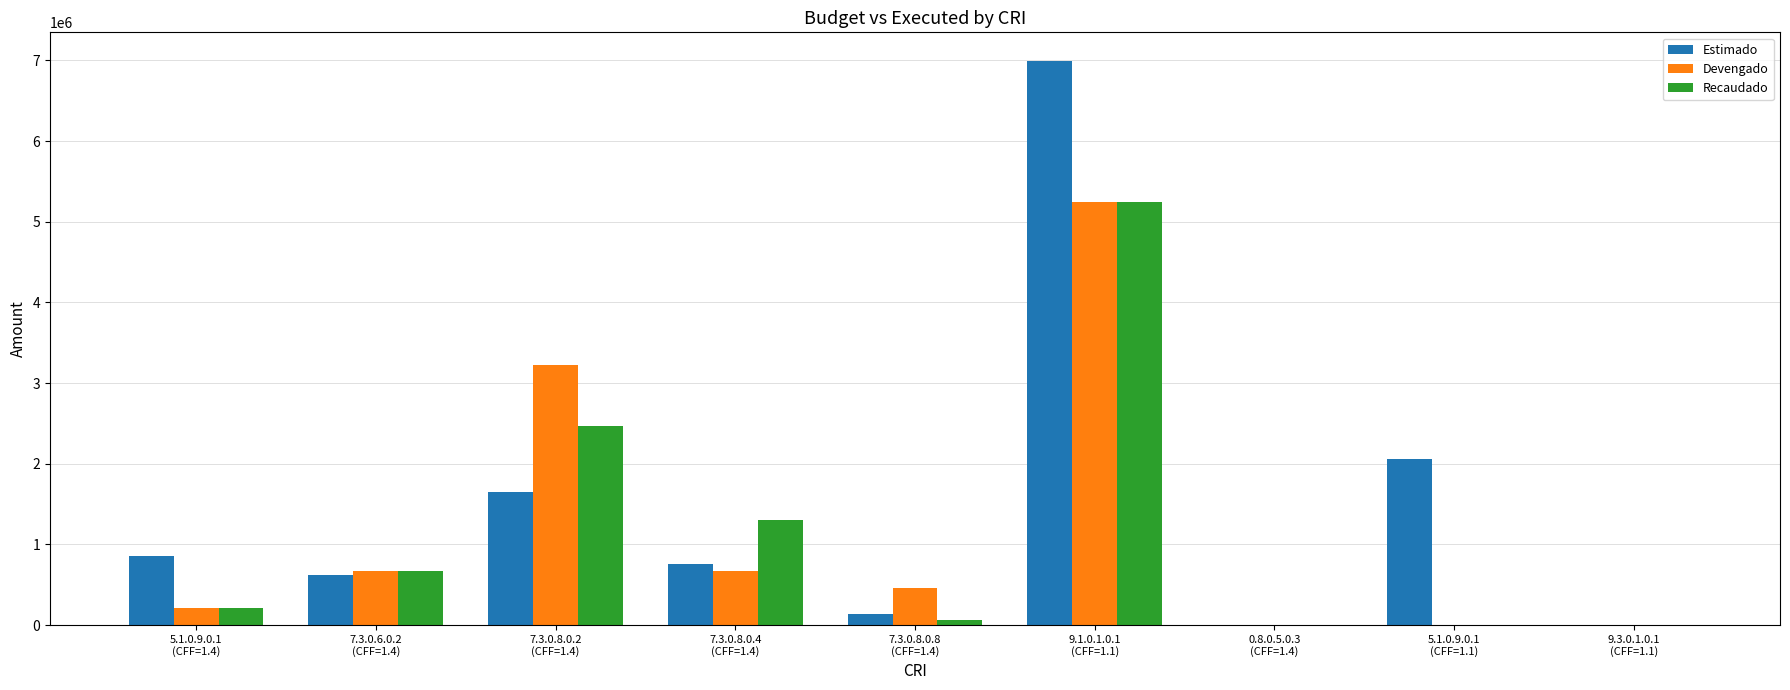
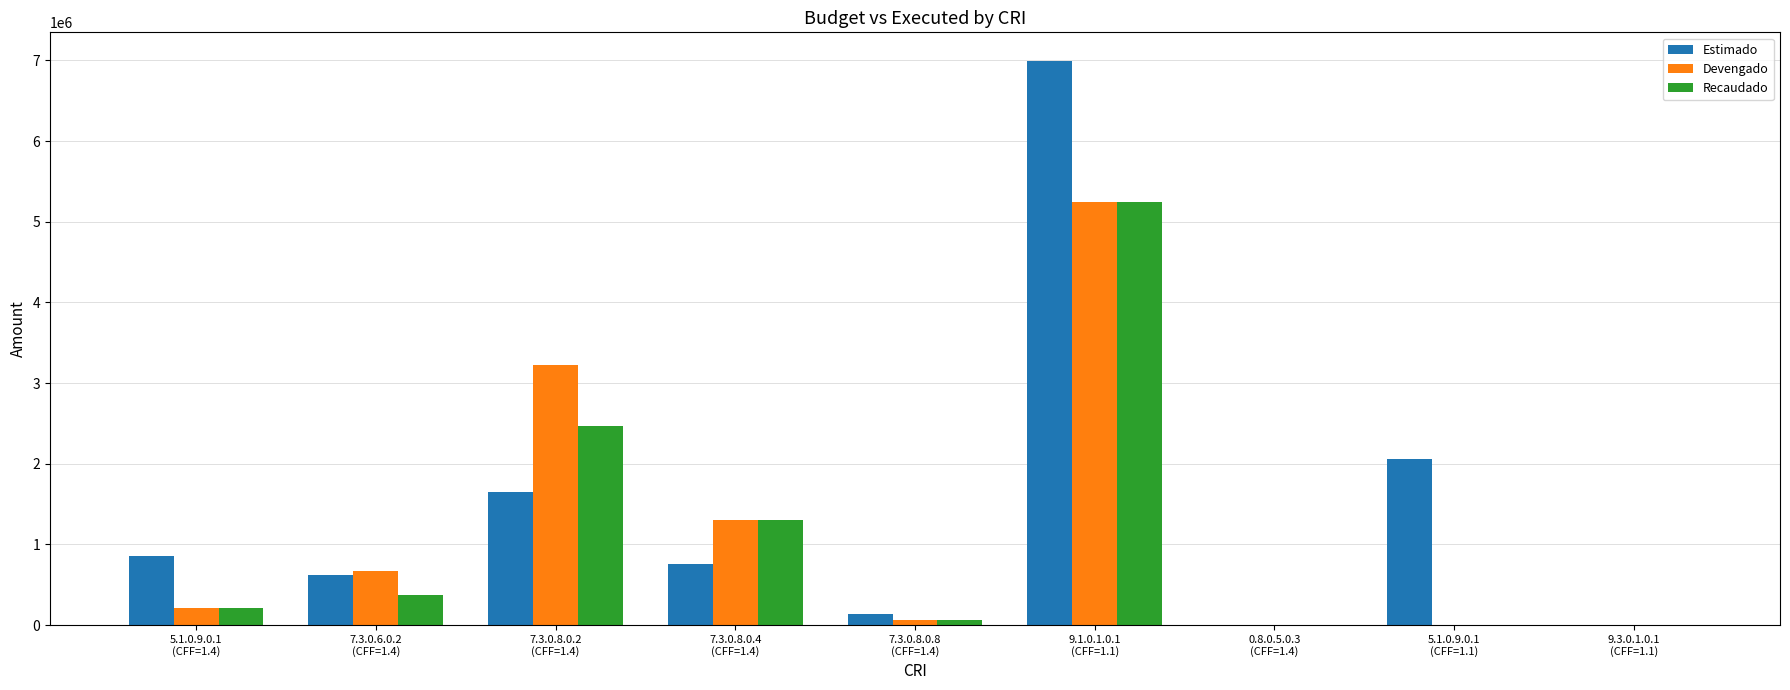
Recaudado, 7.3.0.6.0.2 (CFF=1.4): 700000 -> 400000
Devengado, 7.3.0.8.0.4 (CFF=1.4): 700000 -> 1300000
Devengado, 7.3.0.8.0.8 (CFF=1.4): 500000 -> 100000
